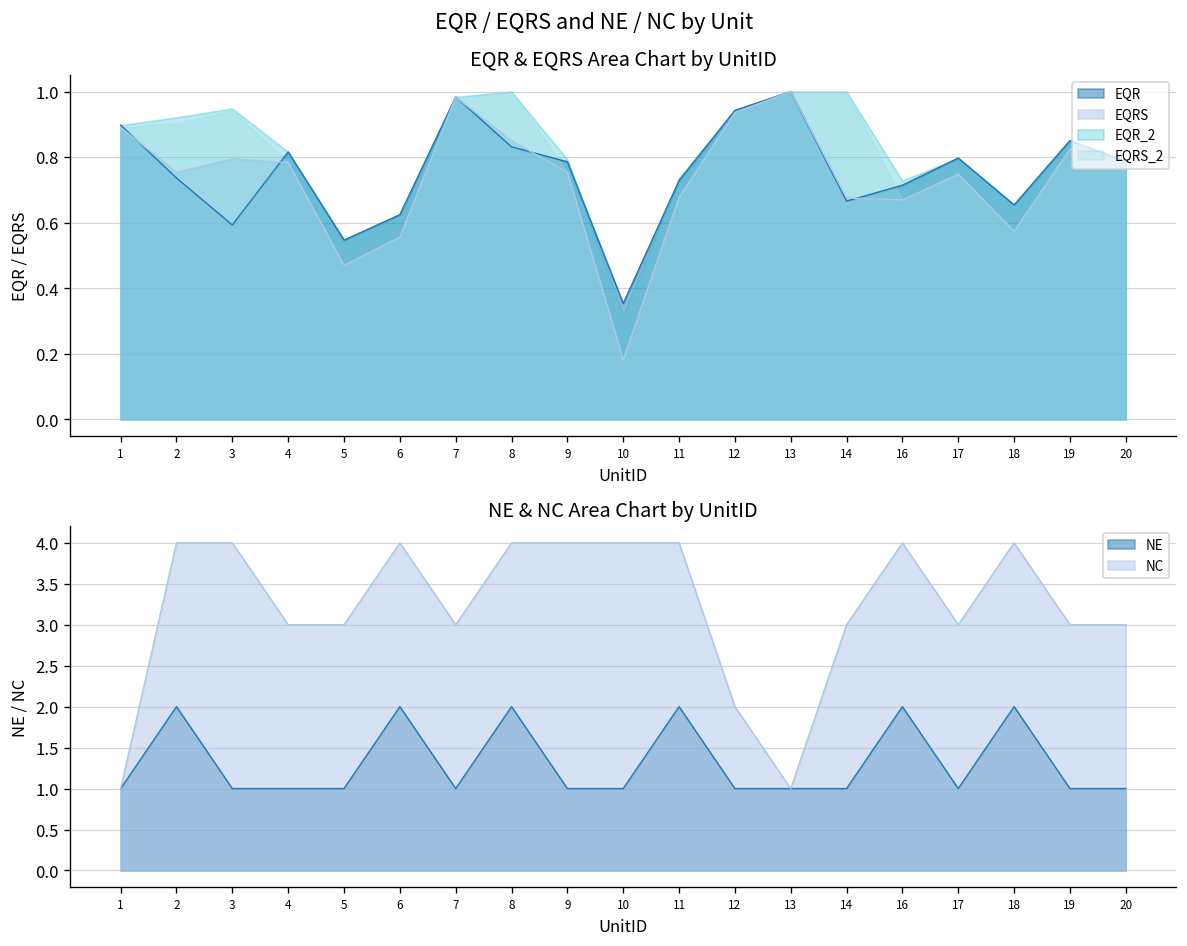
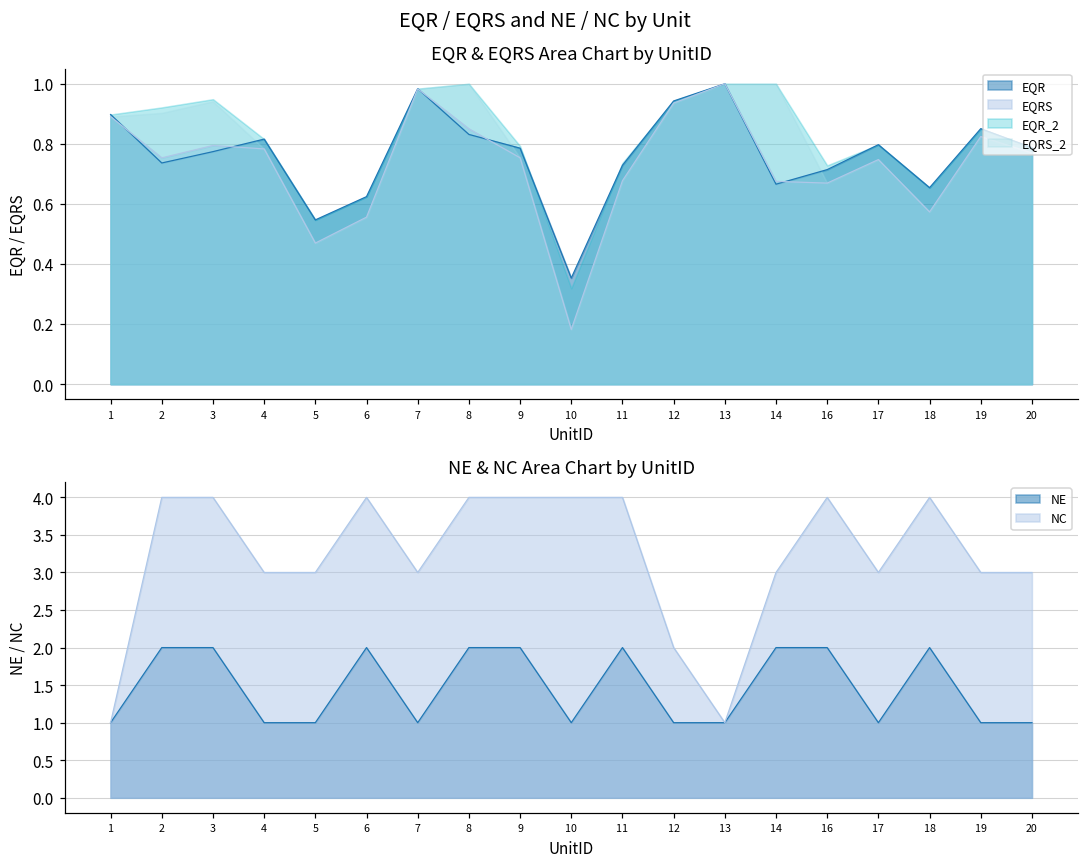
EQR & EQRS Area Chart by UnitID, EQR, 3: 0.59 -> 0.77
NE & NC Area Chart by UnitID, NE, 3: 1 -> 2
NE & NC Area Chart by UnitID, NE, 9: 1 -> 2
NE & NC Area Chart by UnitID, NE, 14: 1 -> 2
